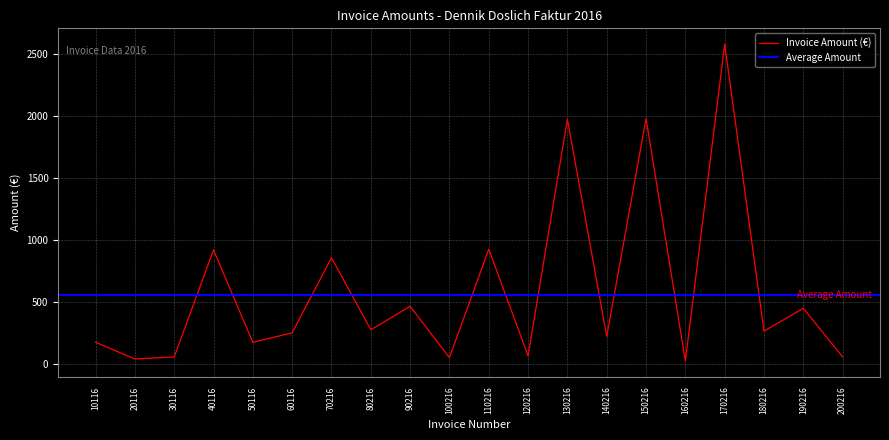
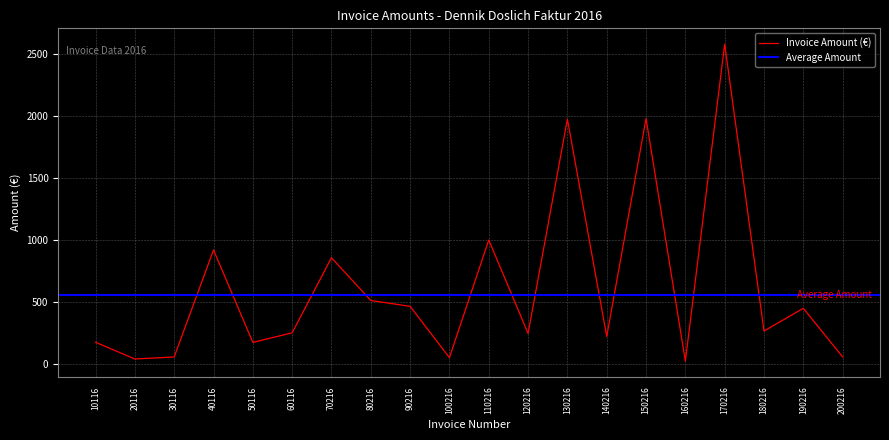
80216: 280 -> 510
110216: 930 -> 1000
120216: 70 -> 250
